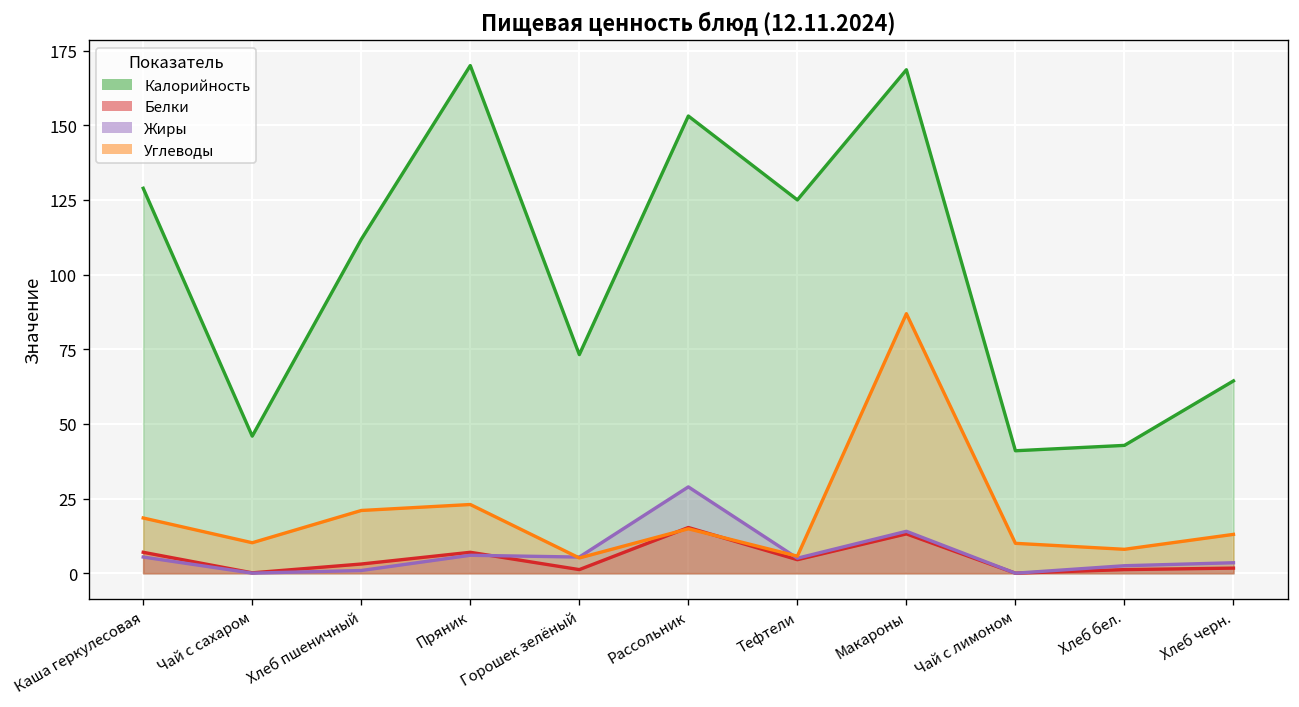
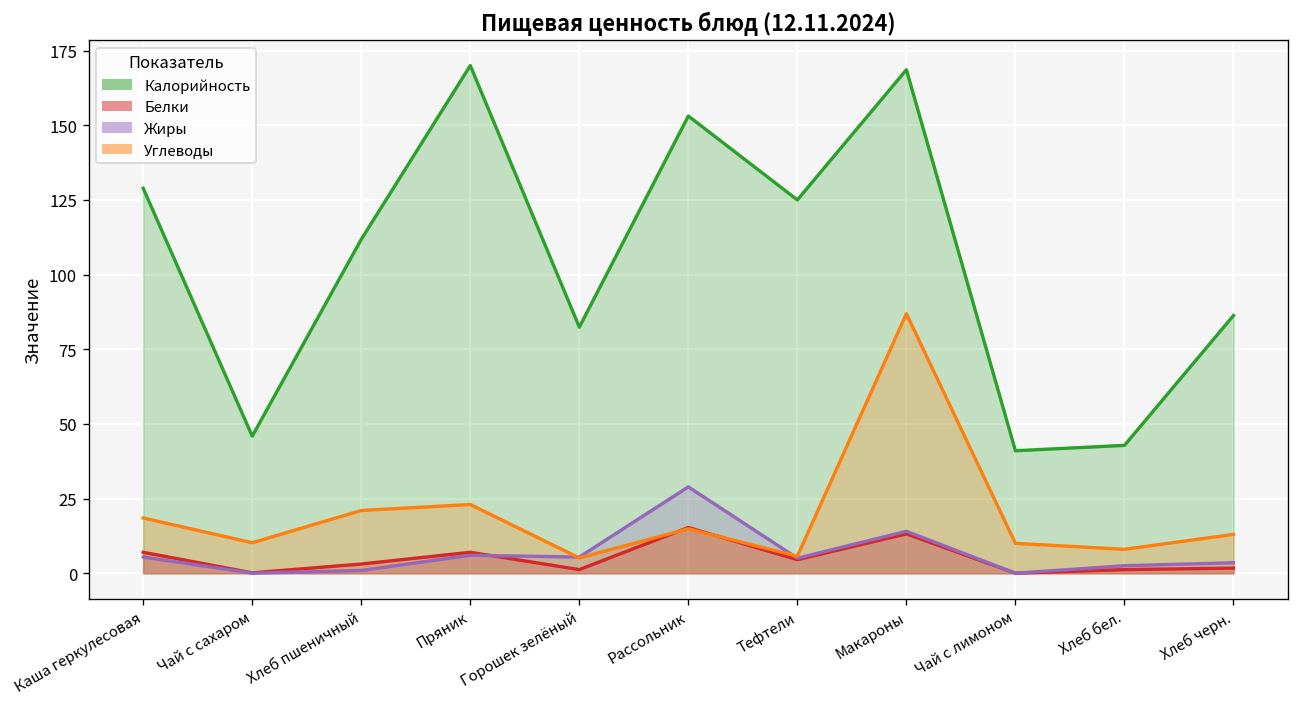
Калорийность, Горошек зелёный: 73 -> 82
Калорийность, Хлеб черн.: 64 -> 86
